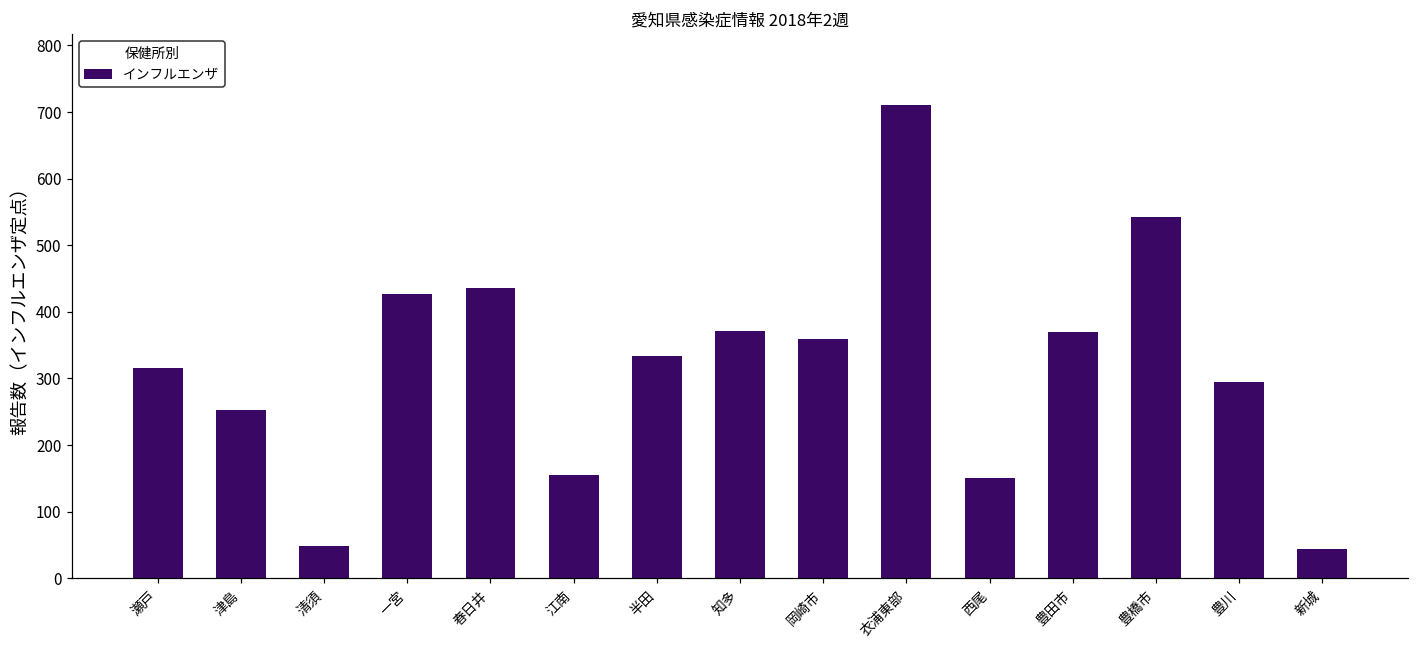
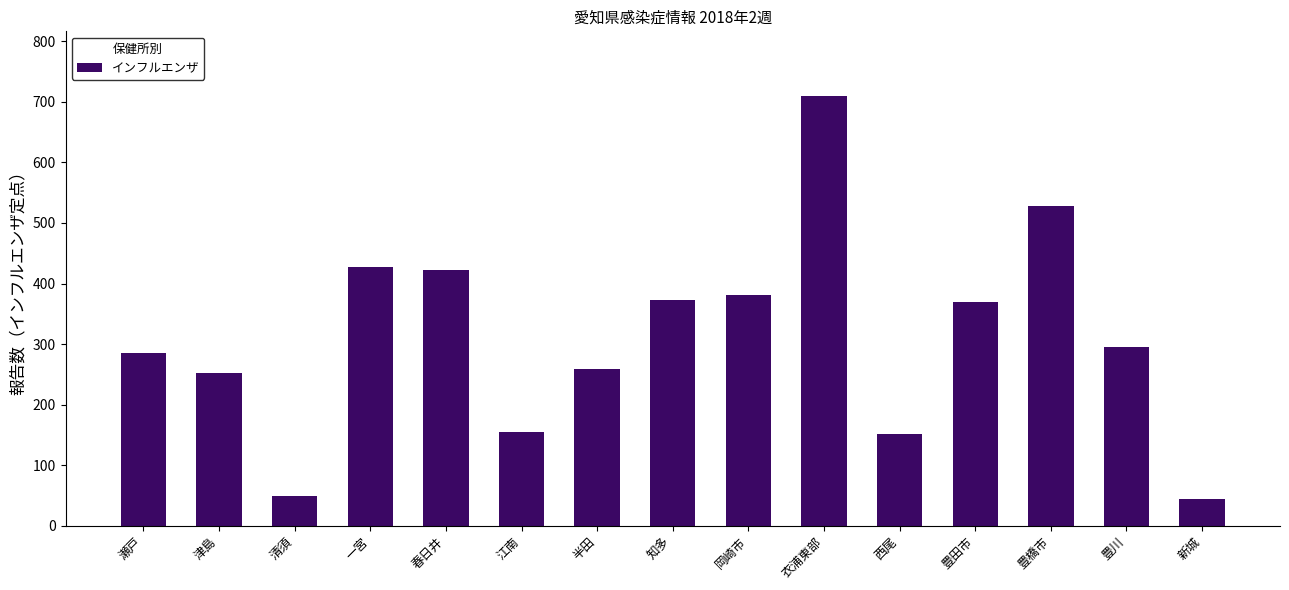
瀬戸: 320 -> 290
春日井: 440 -> 420
半田: 330 -> 260
岡崎市: 360 -> 380
豊橋市: 540 -> 530
